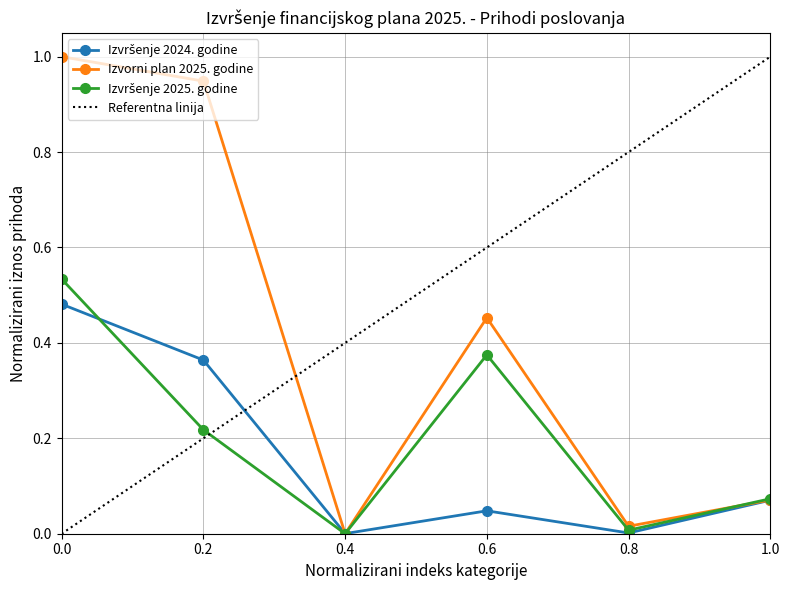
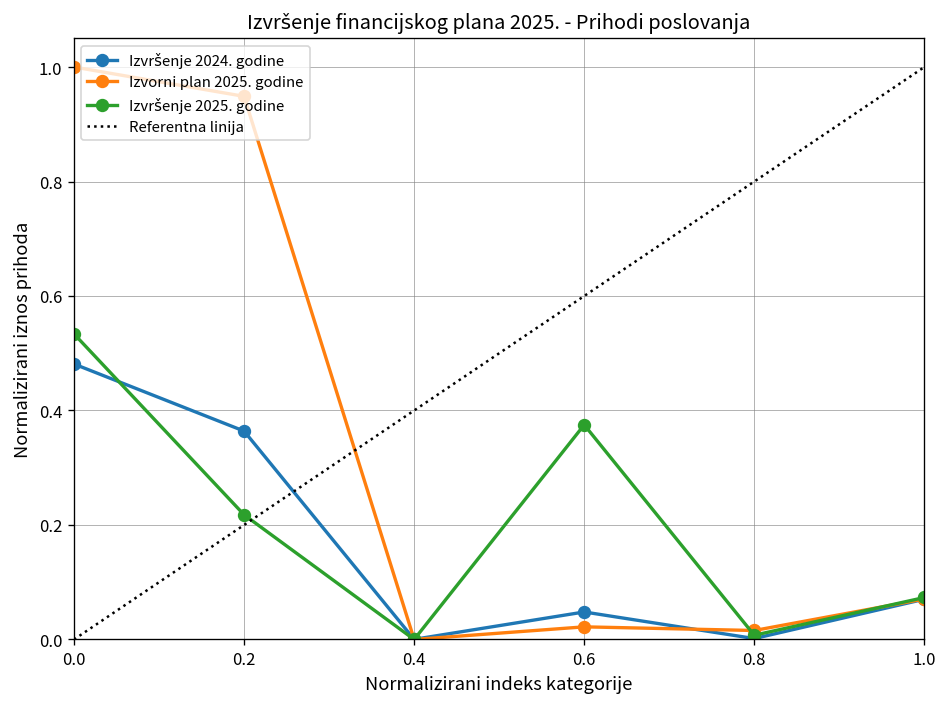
Izvorni plan 2025. godine, 0.6: 0.45 -> 0.02
